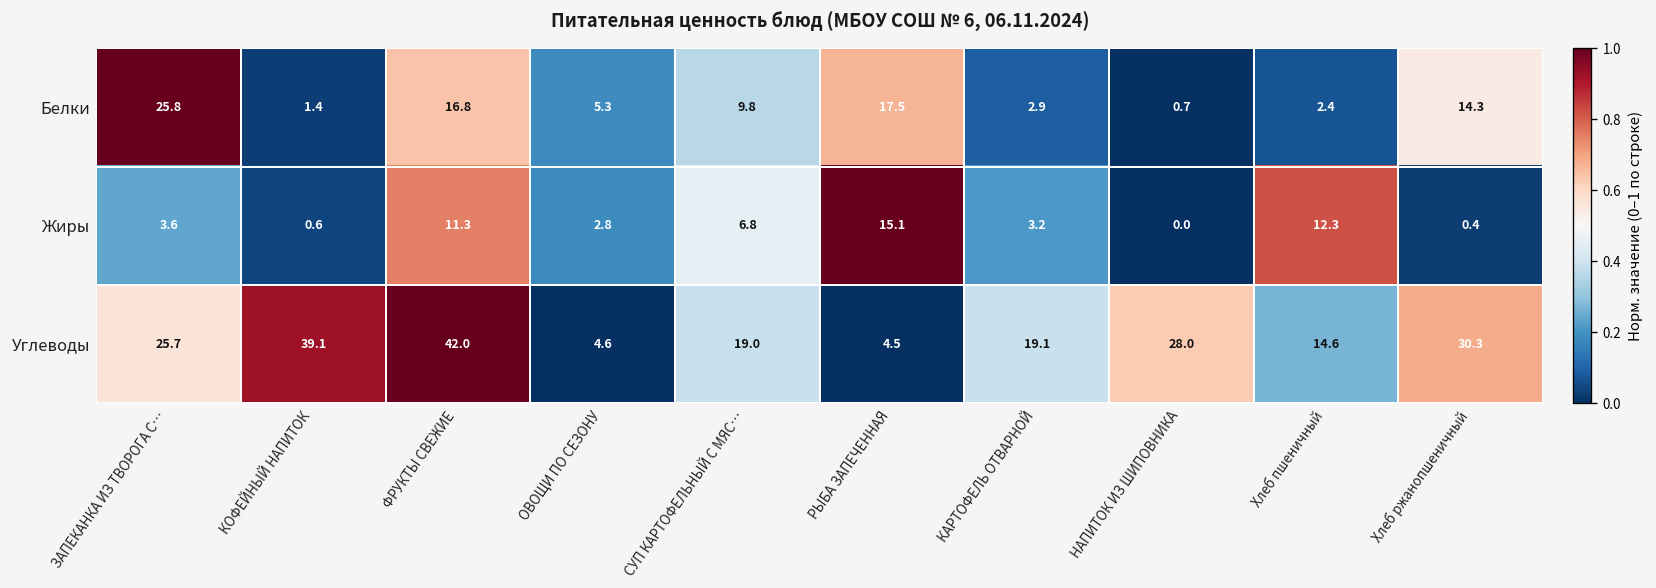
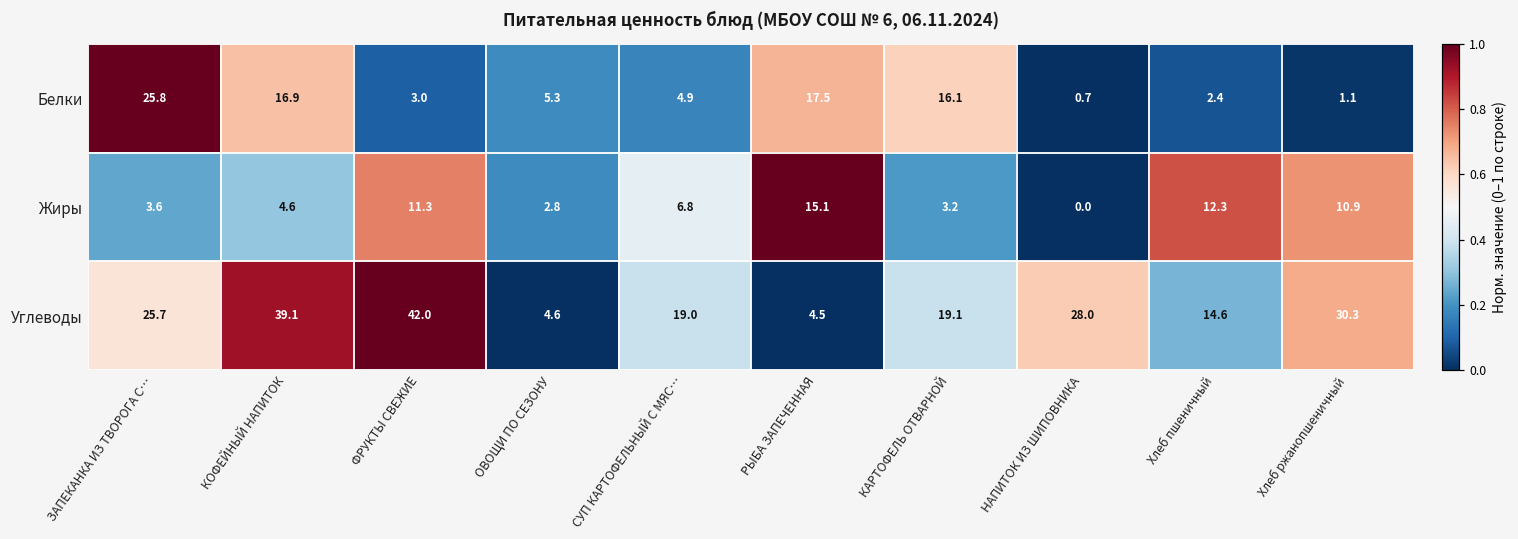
Белки, КОФЕЙНЫЙ НАПИТОК: 1.4 -> 16.9
Белки, ФРУКТЫ СВЕЖИЕ: 16.8 -> 3.0
Белки, СУП КАРТОФЕЛЬНЫЙ С МЯС…: 9.8 -> 4.9
Белки, КАРТОФЕЛЬ ОТВАРНОЙ: 2.9 -> 16.1
Белки, Хлеб ржанопшеничный: 14.3 -> 1.1
Жиры, КОФЕЙНЫЙ НАПИТОК: 0.6 -> 4.6
Жиры, Хлеб ржанопшеничный: 0.4 -> 10.9
